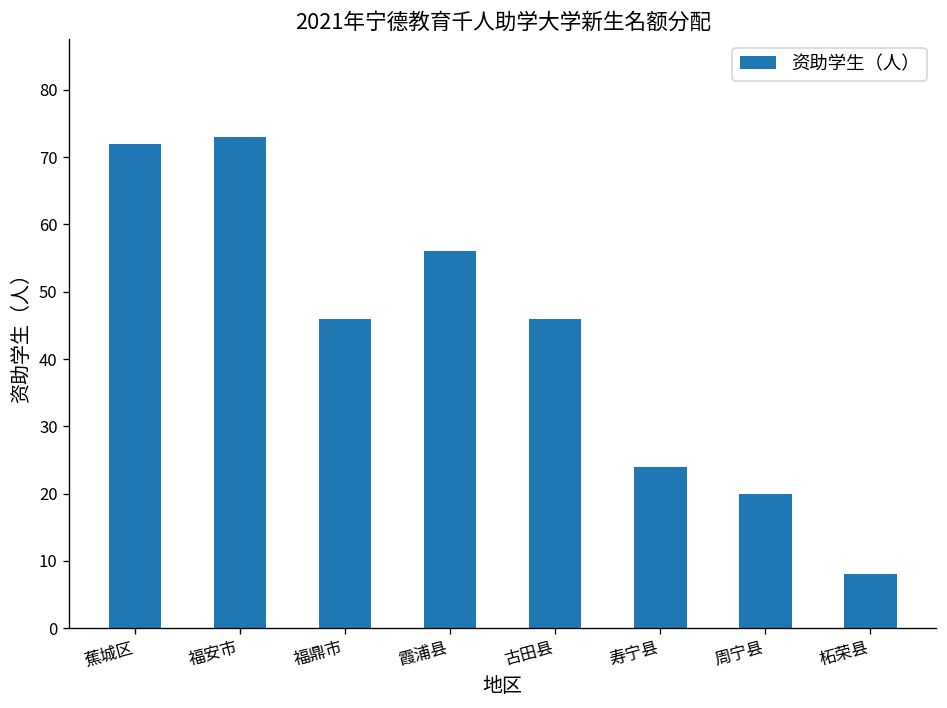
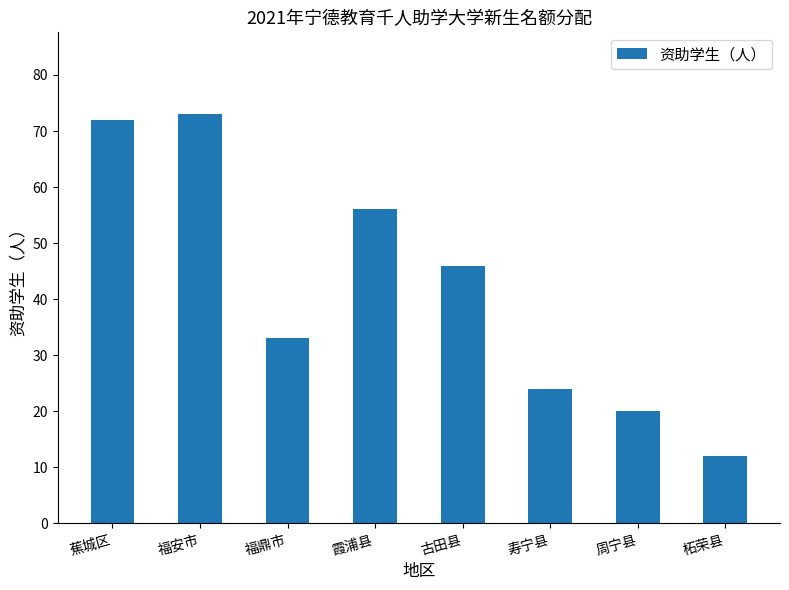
福鼎市: 46 -> 33
柘荣县: 8 -> 12
